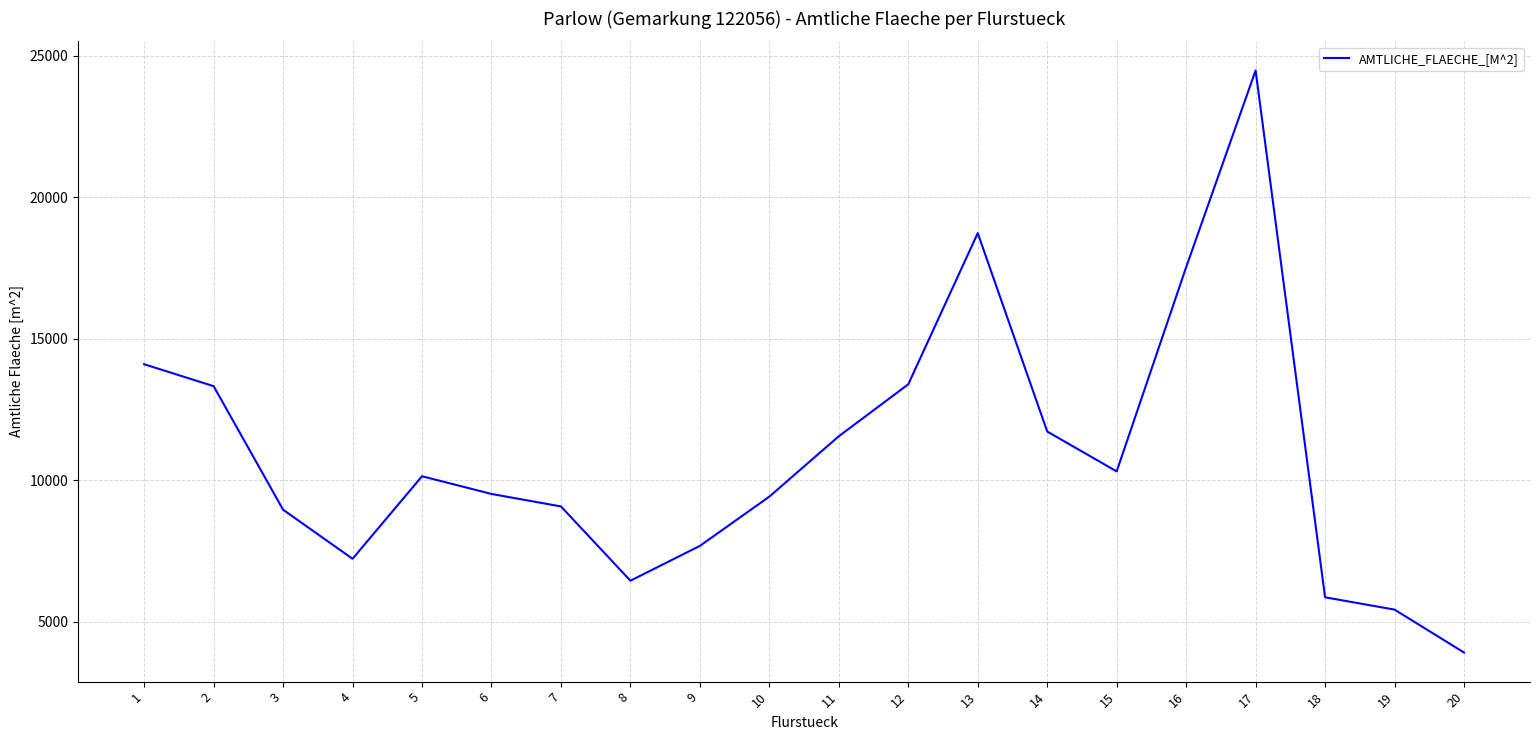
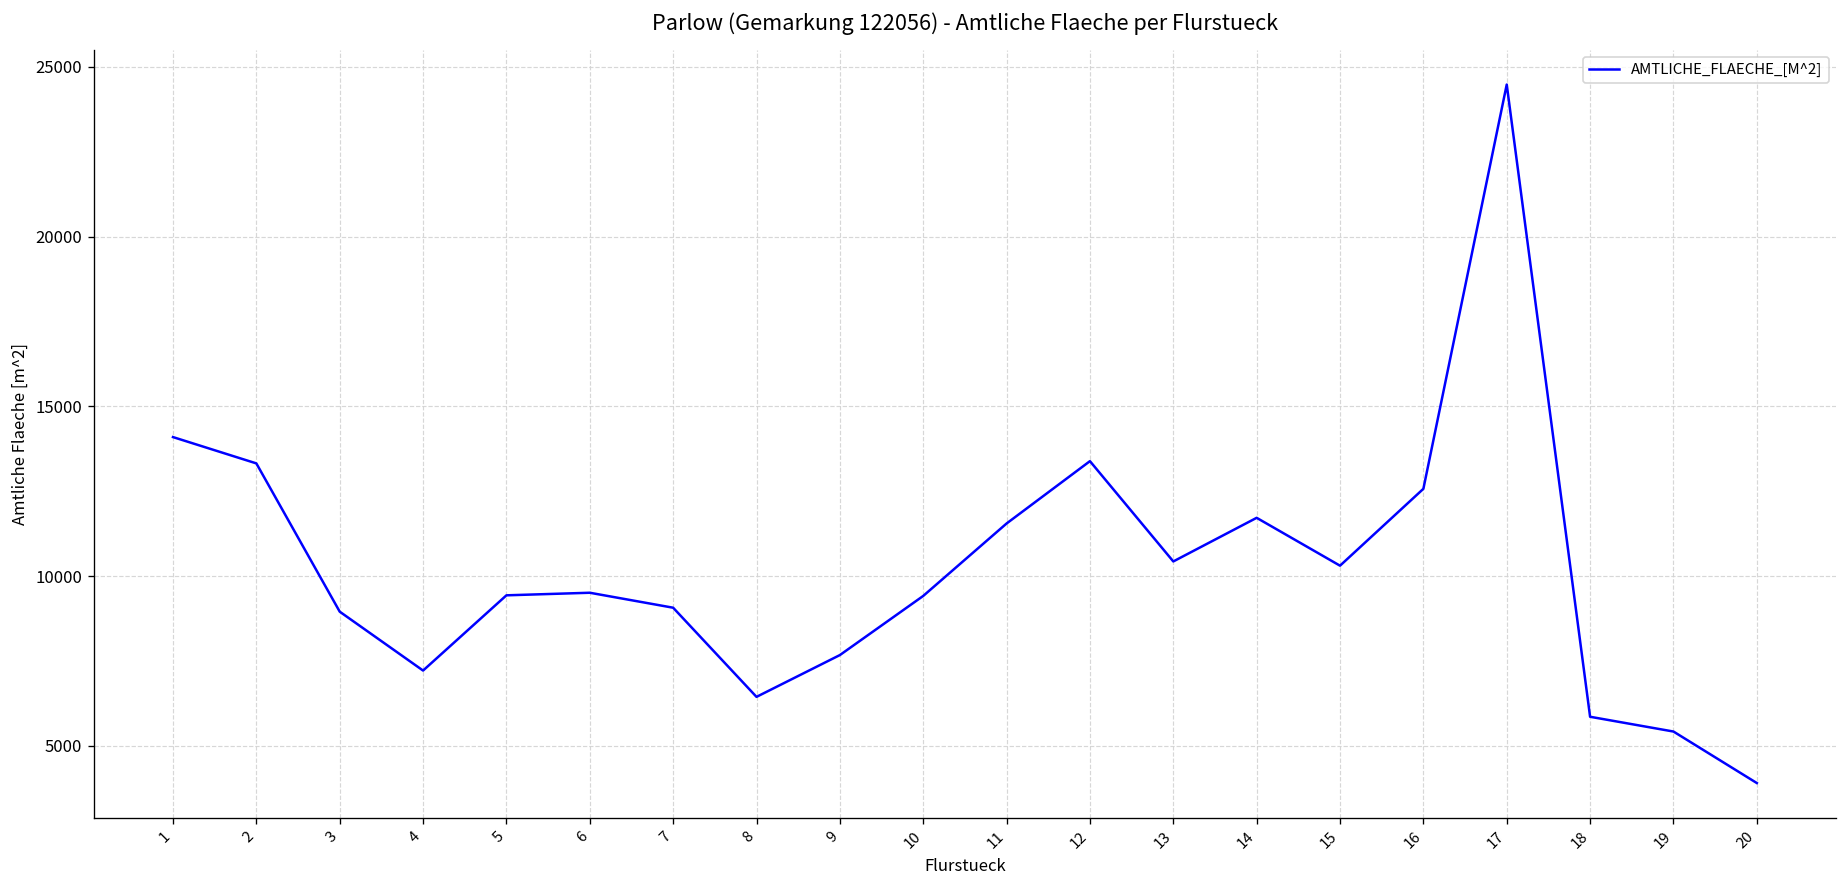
5: 10100 -> 9400
13: 18700 -> 10400
16: 17500 -> 12600
